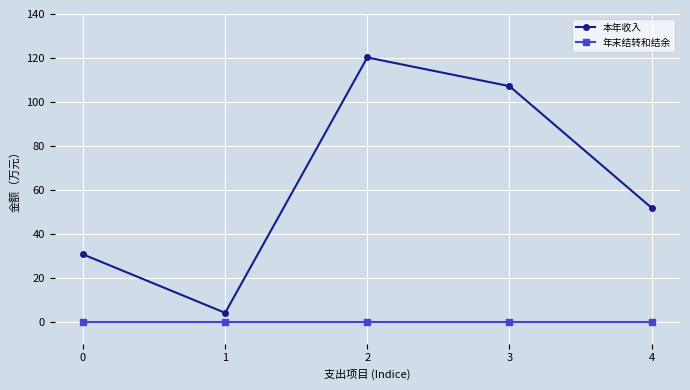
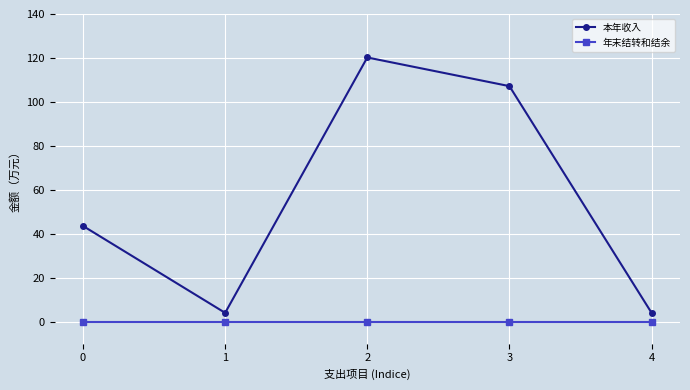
本年收入, 0: 31 -> 44
本年收入, 4: 52 -> 4
